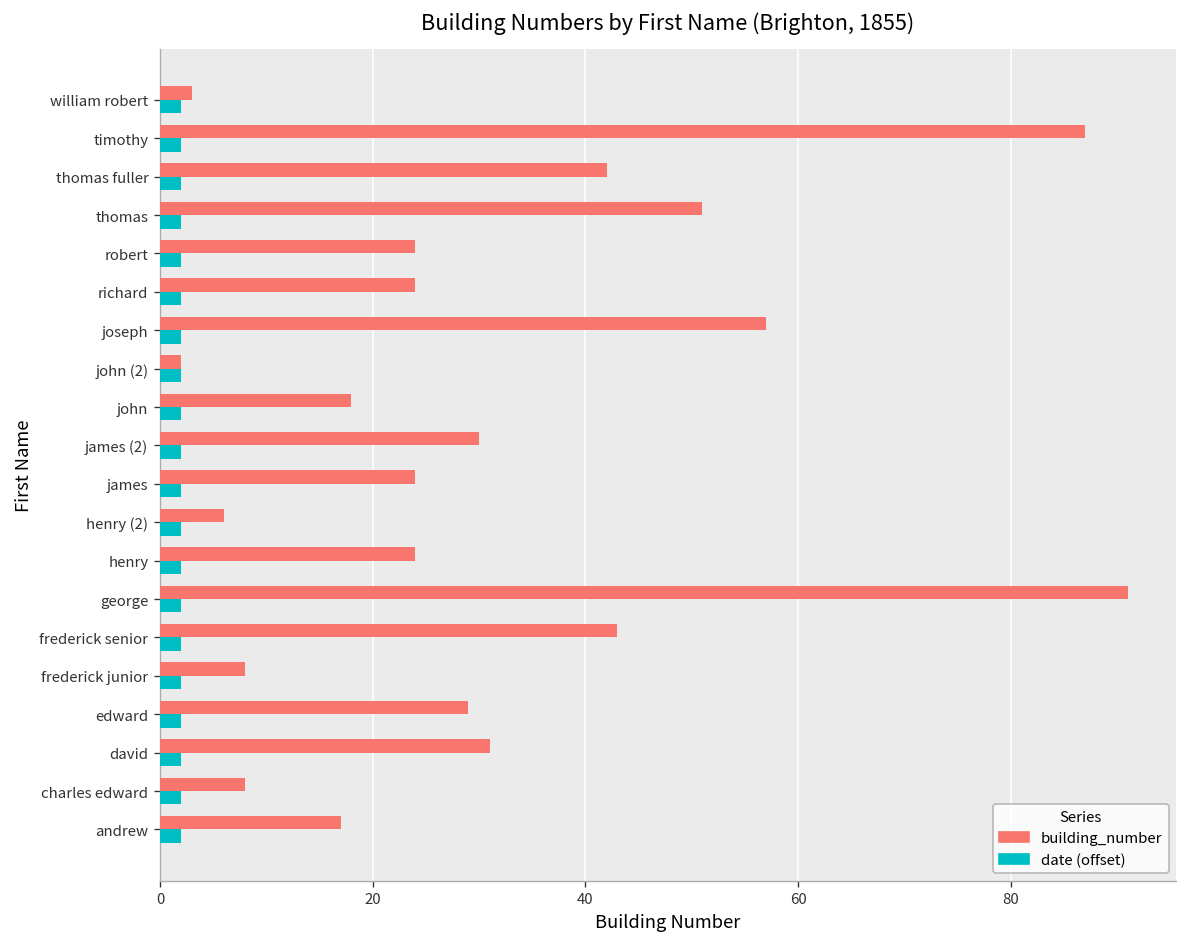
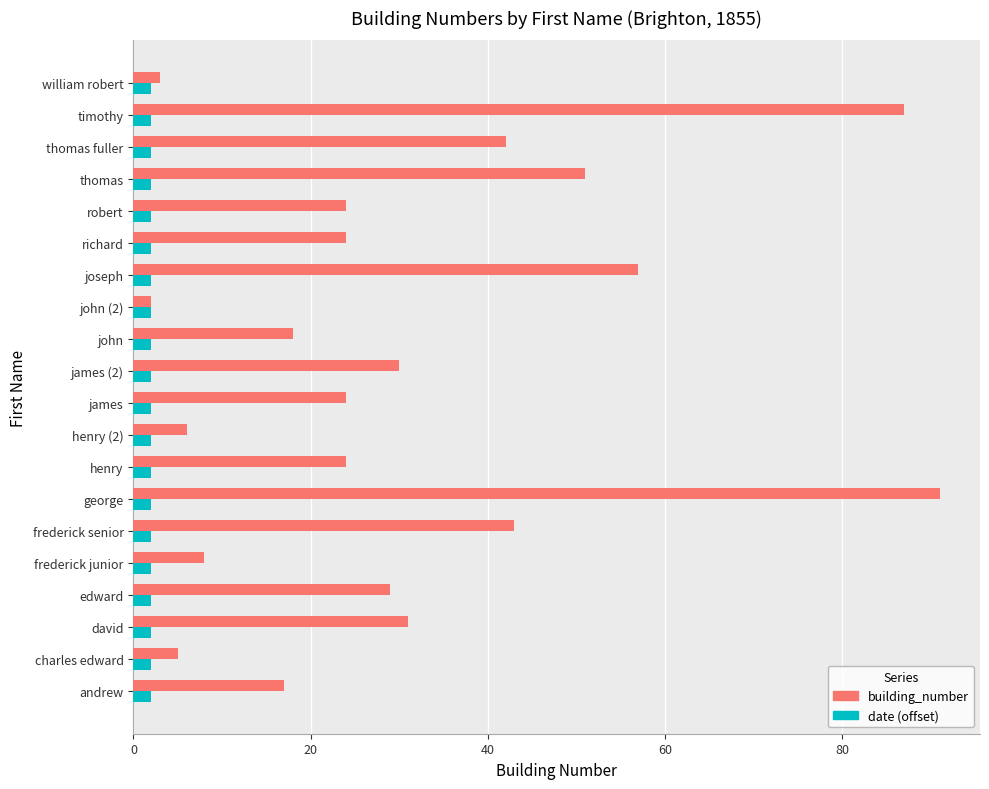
building_number, charles edward: 8 -> 5
